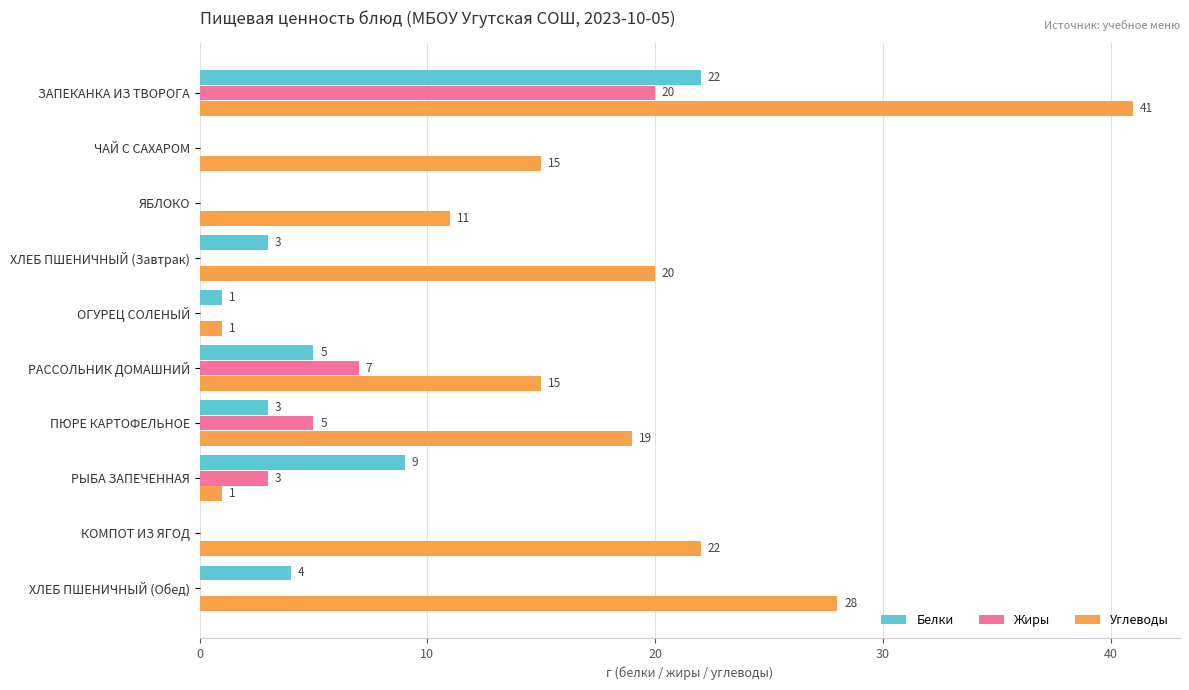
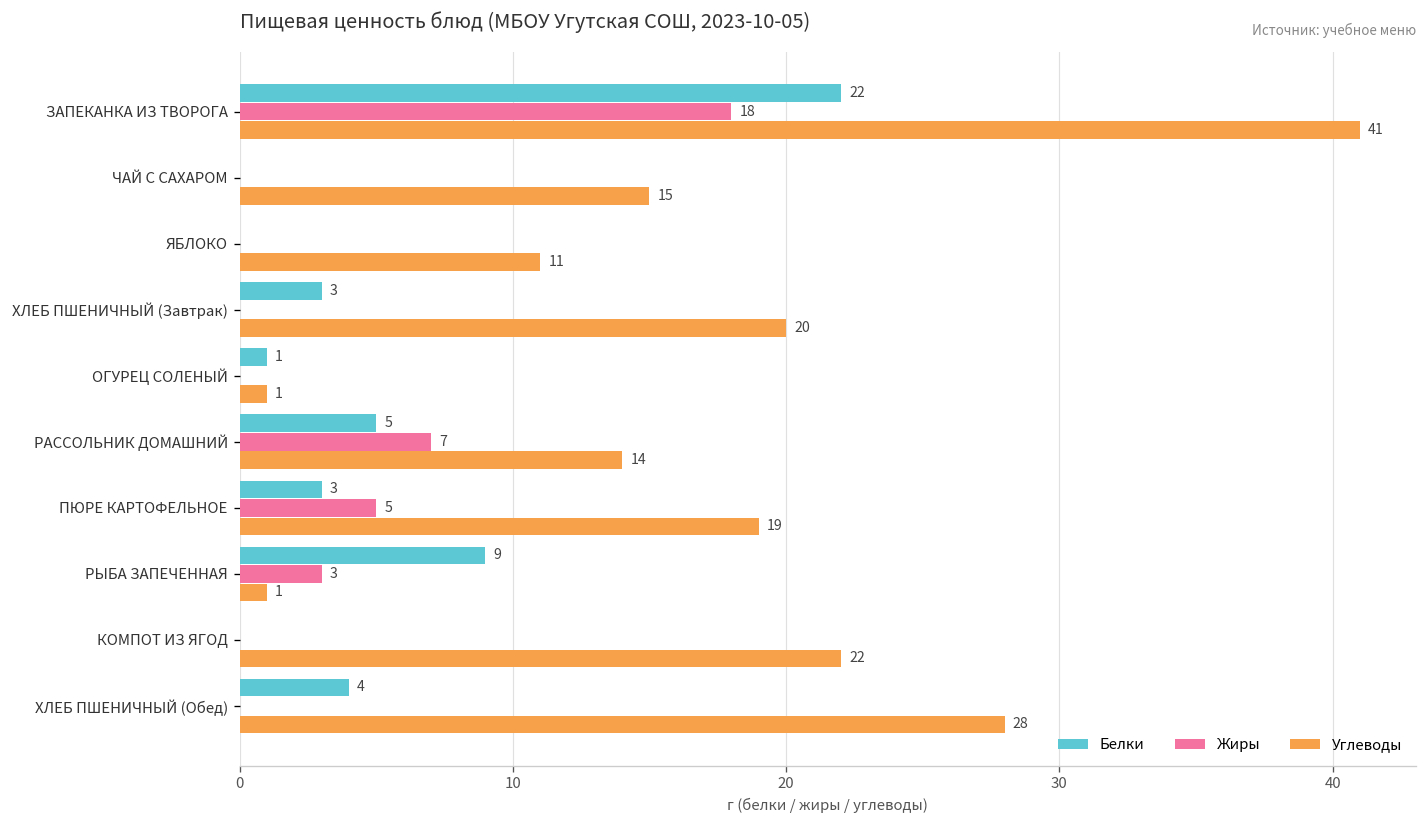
Жиры, ЗАПЕКАНКА ИЗ ТВОРОГА: 20 -> 18
Углеводы, РАССОЛЬНИК ДОМАШНИЙ: 15 -> 14
